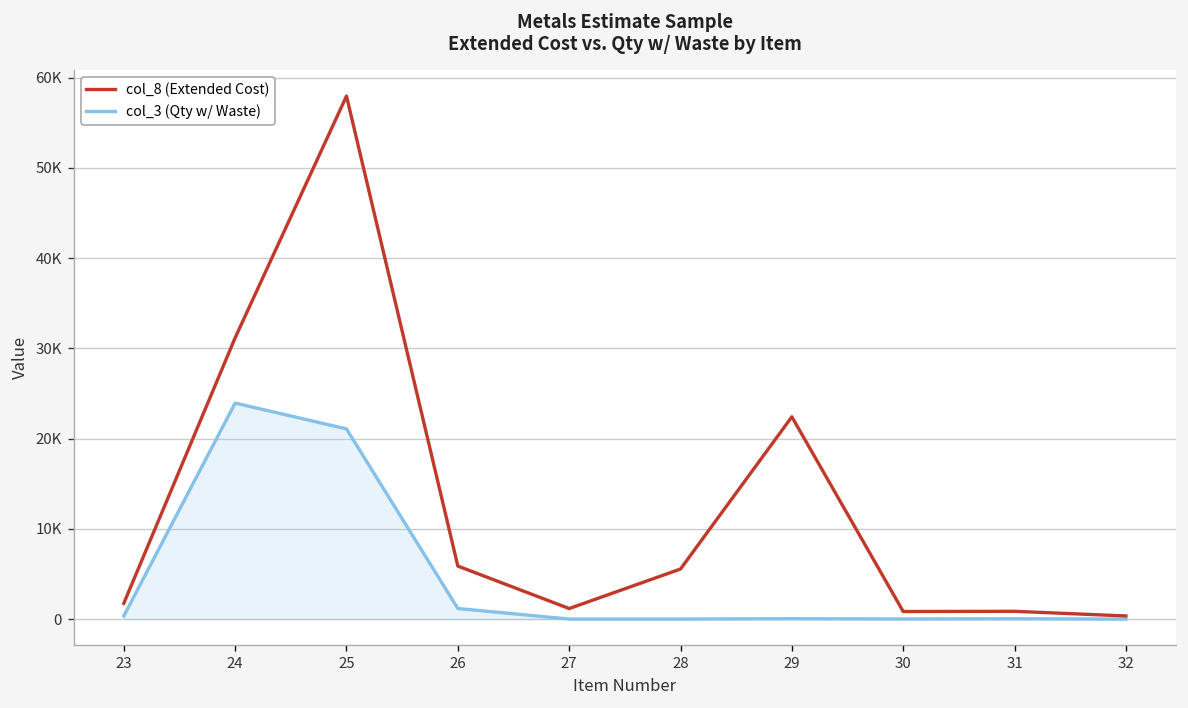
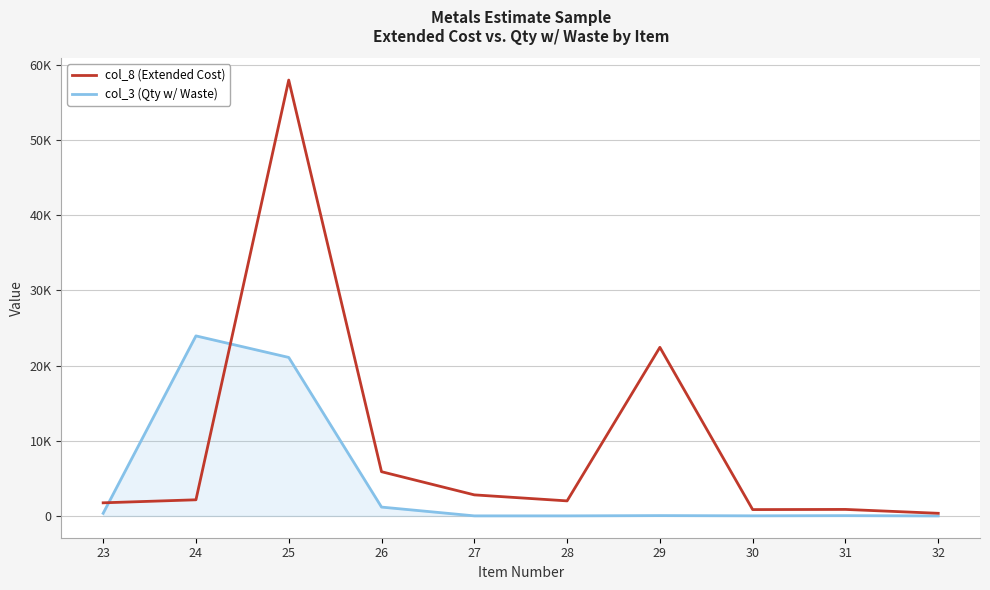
col_8 (Extended Cost), 24: 31000 -> 2000
col_8 (Extended Cost), 27: 1000 -> 3000
col_8 (Extended Cost), 28: 6000 -> 2000
